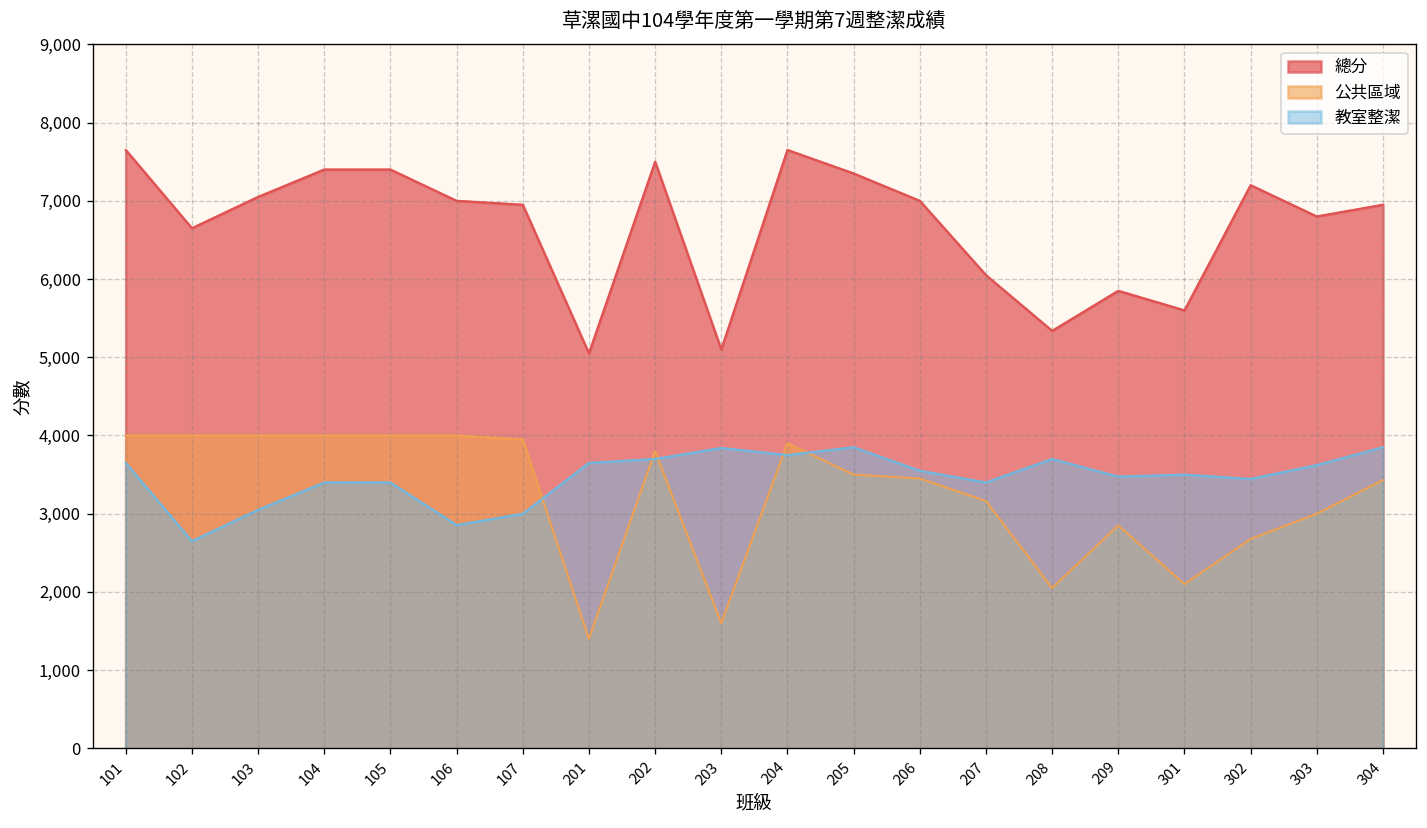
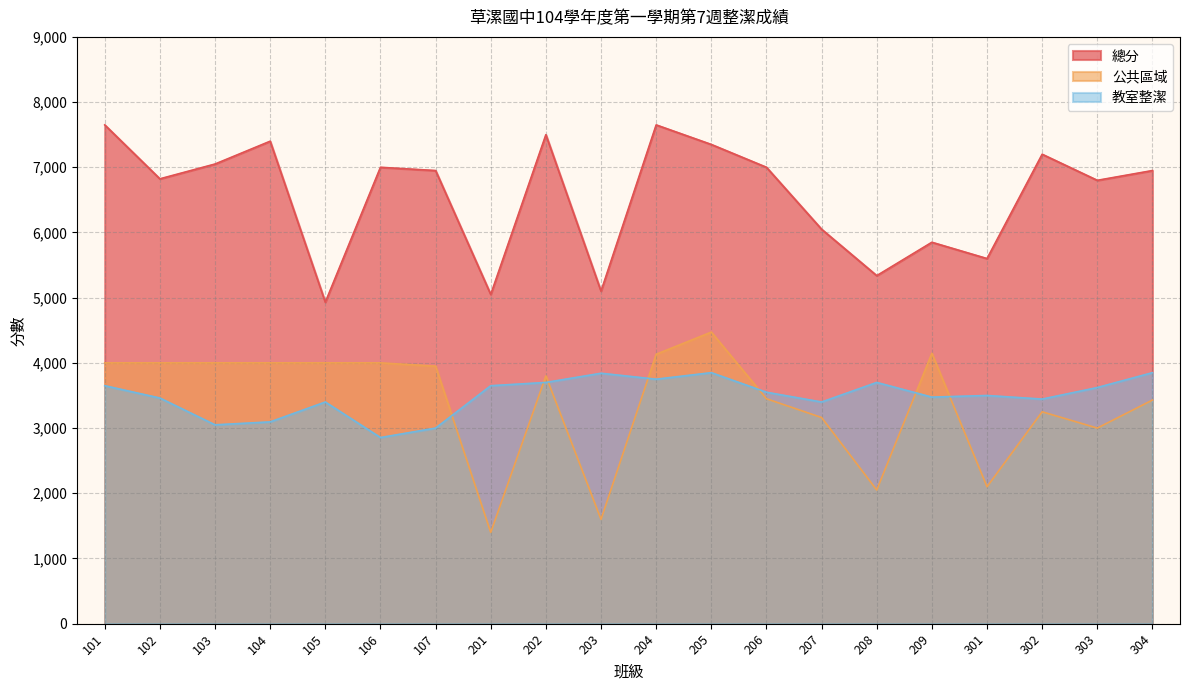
總分, 102: 6,700 -> 6,800
教室整潔, 102: 2,700 -> 3,500
教室整潔, 104: 3,400 -> 3,100
總分, 105: 7,400 -> 4,900
公共區域, 204: 3,900 -> 4,100
公共區域, 205: 3,500 -> 4,500
公共區域, 209: 2,900 -> 4,100
公共區域, 302: 2,700 -> 3,300
